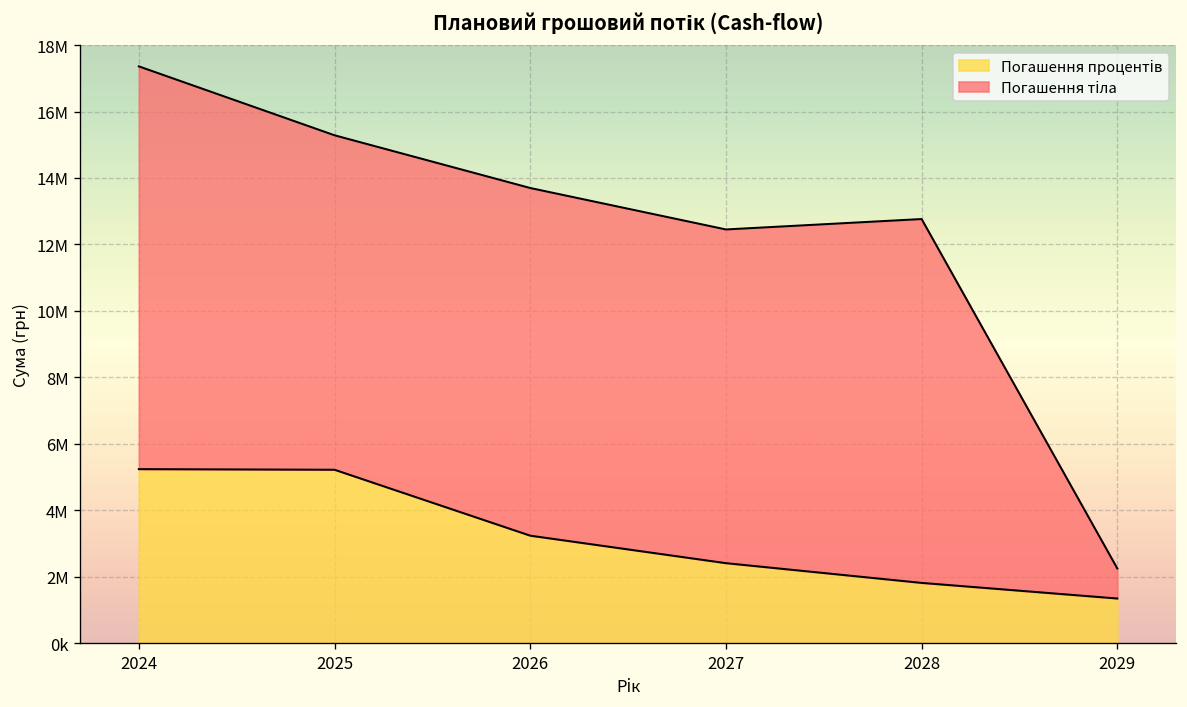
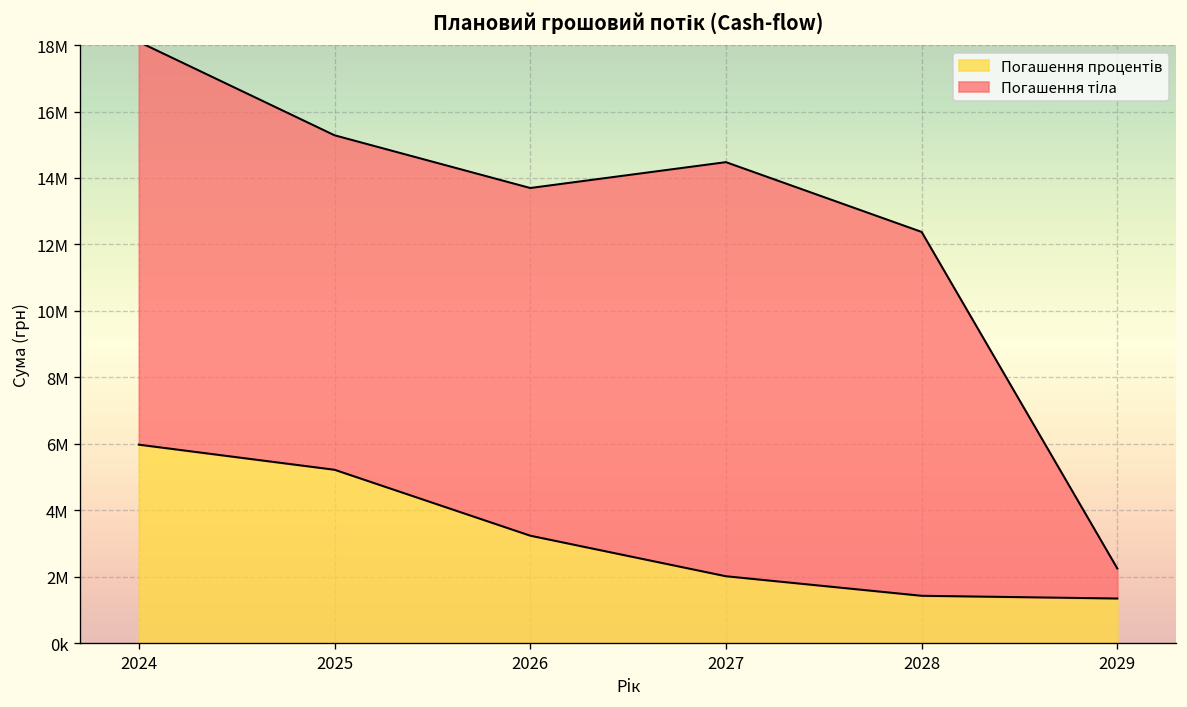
Погашення процентів, 2024: 5200000 -> 6000000
Погашення процентів, 2027: 2400000 -> 2000000
Погашення тіла, 2027: 10000000 -> 12500000
Погашення процентів, 2028: 1800000 -> 1400000
